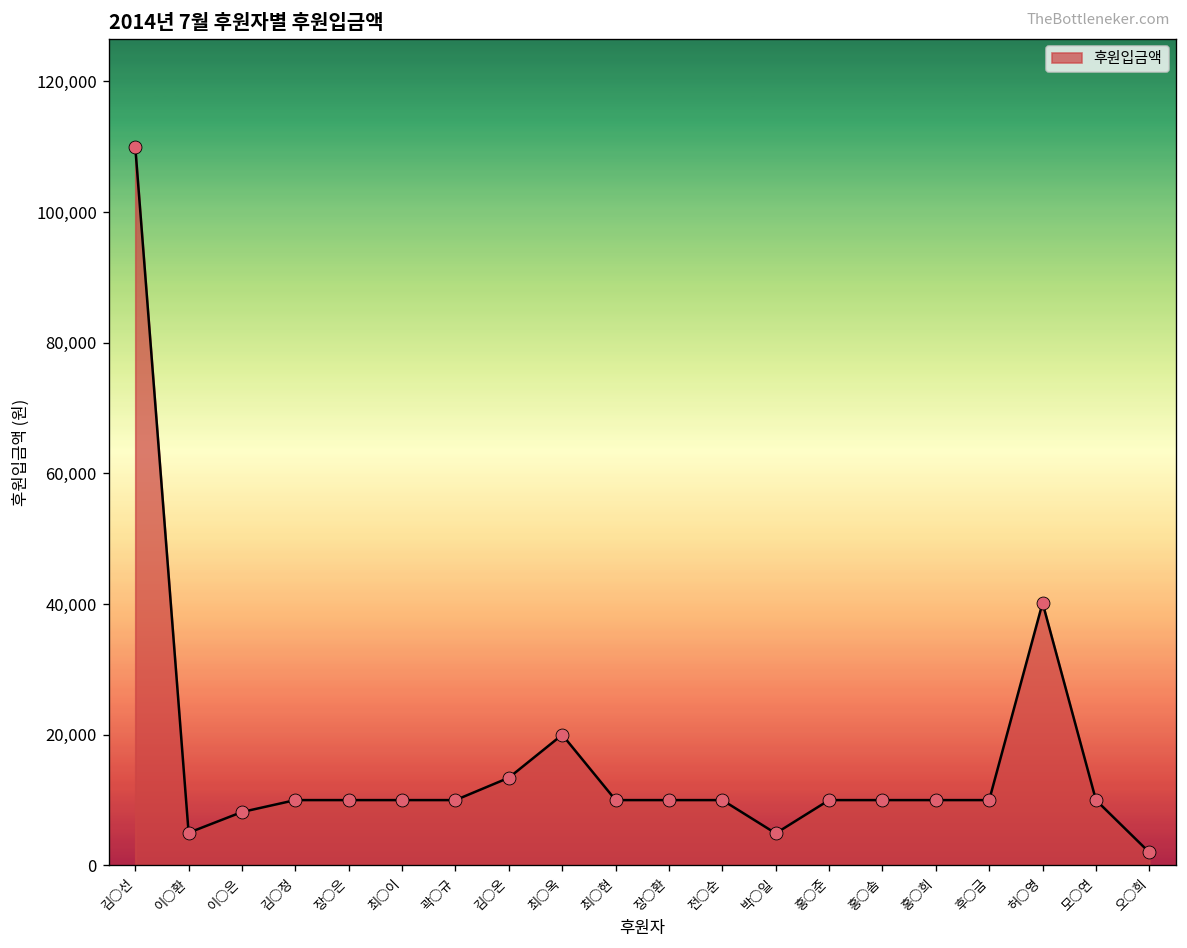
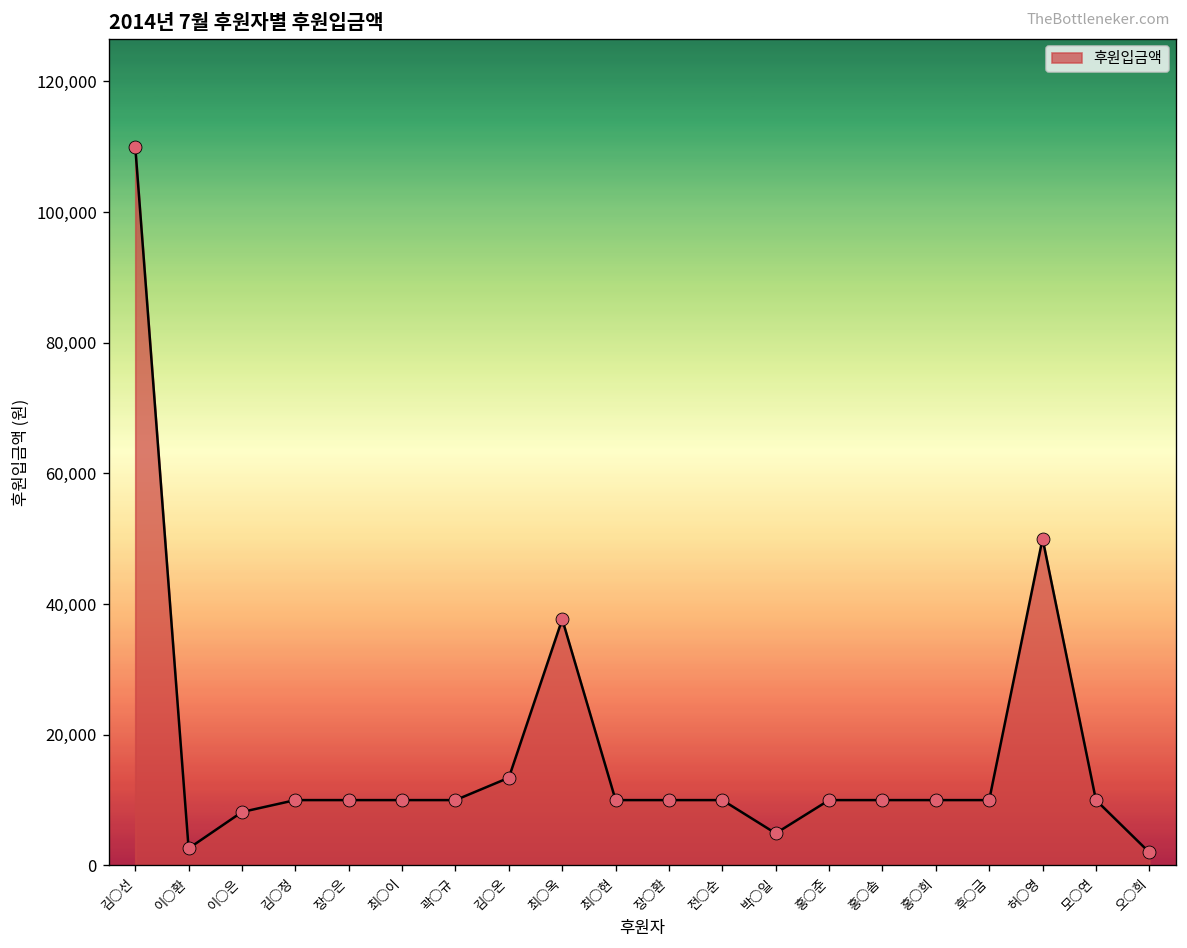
이○환: 5,000 -> 3,000
최○옥: 20,000 -> 38,000
허○영: 40,000 -> 50,000
